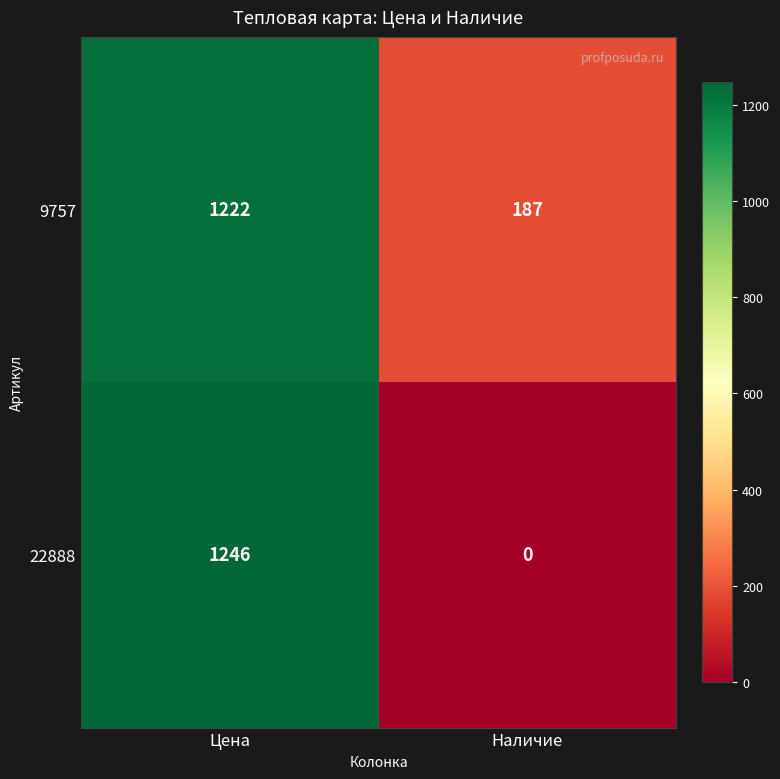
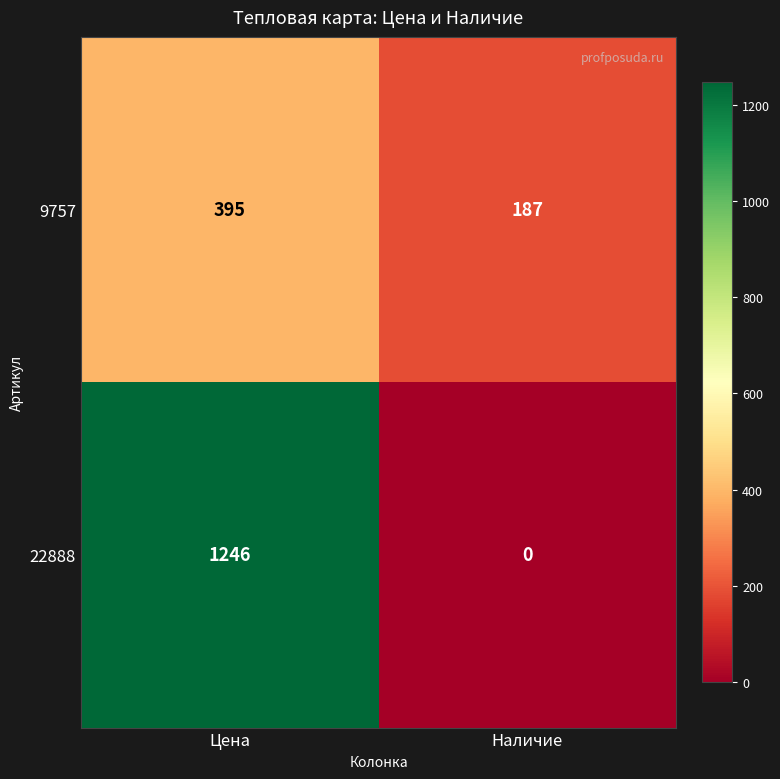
9757, Цена: 1222 -> 395
